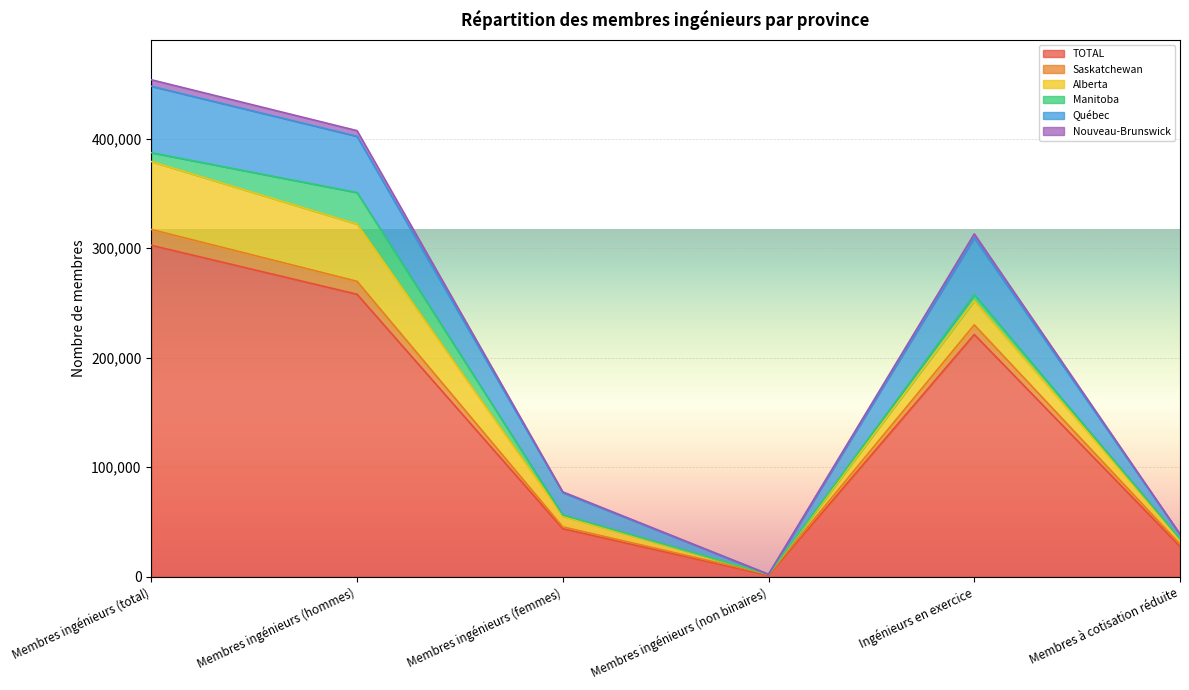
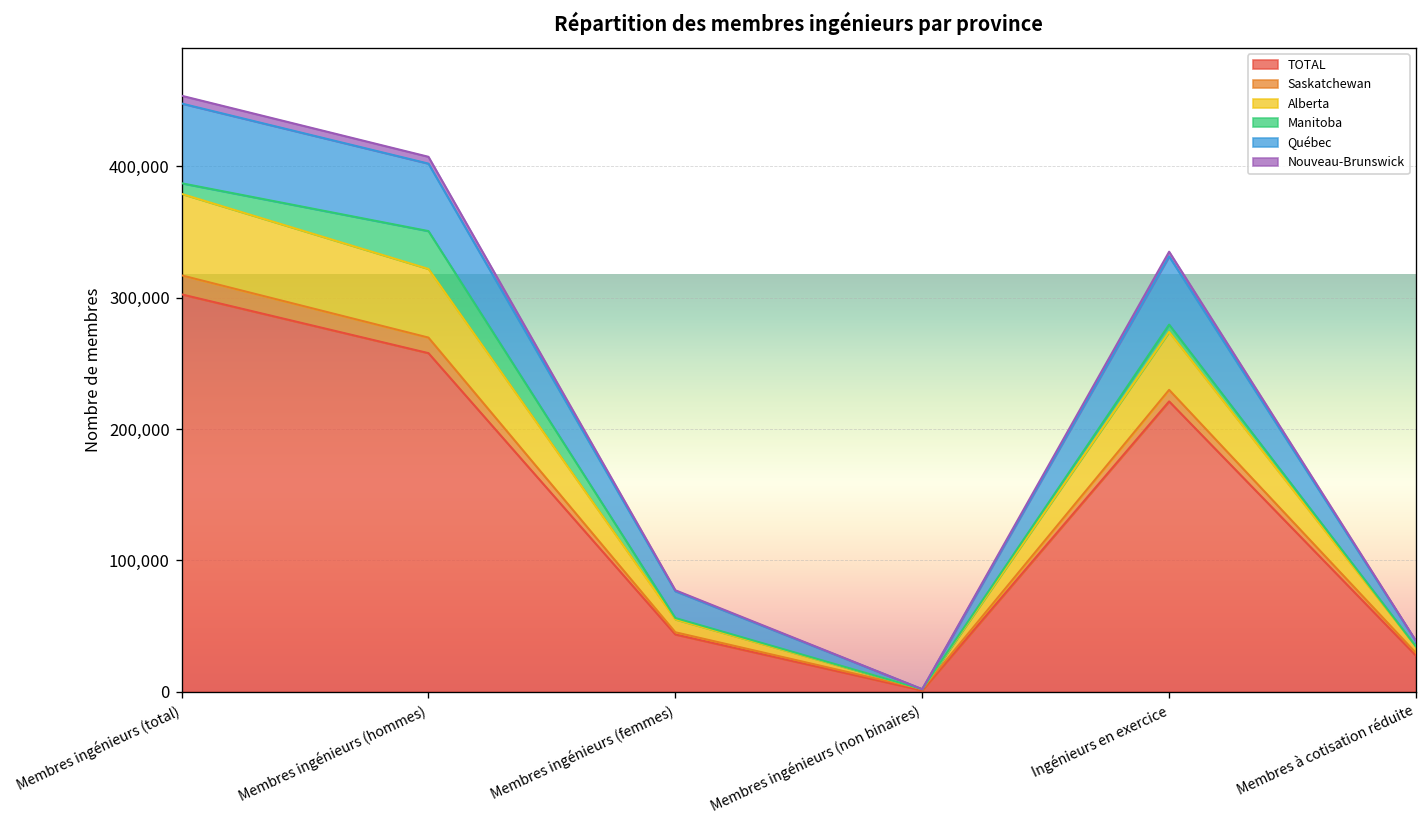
Alberta, Ingénieurs en exercice: 22,000 -> 44,000
